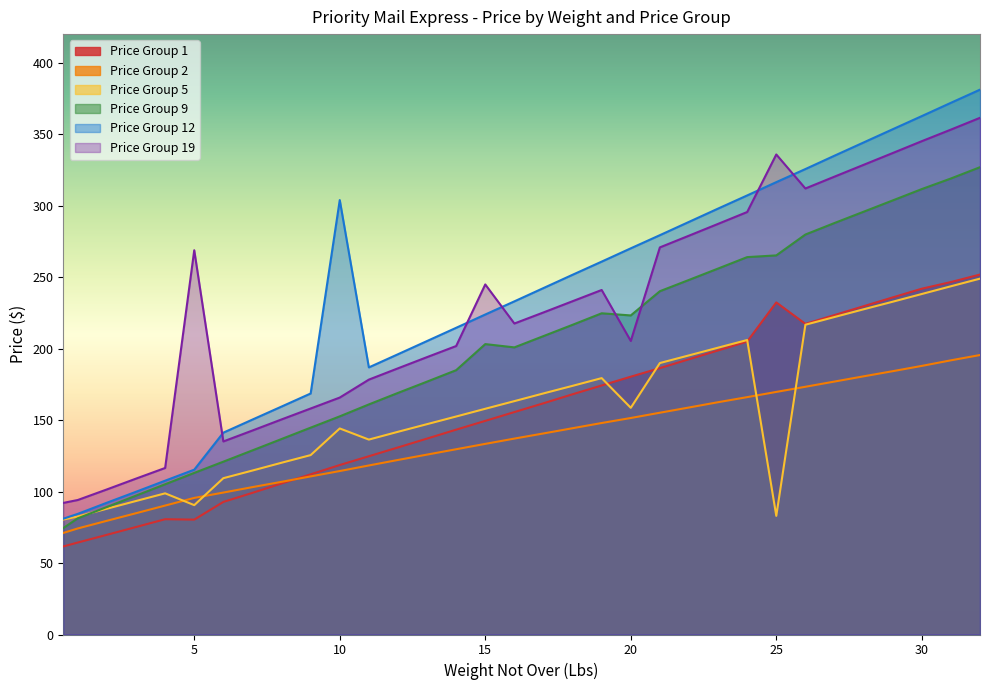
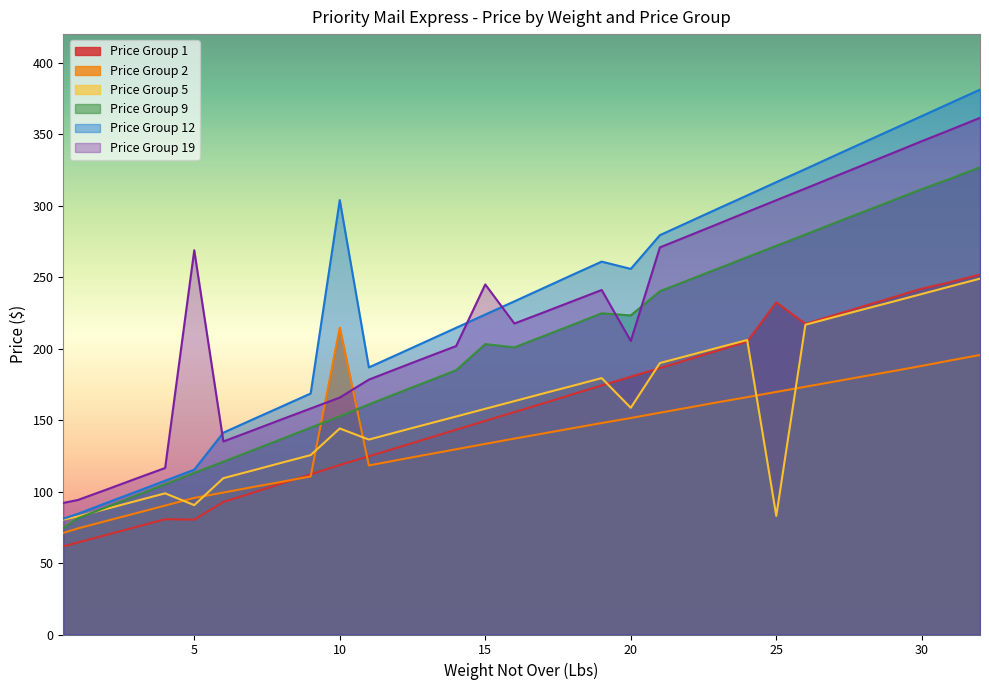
Price Group 2, 10: 114 -> 215
Price Group 12, 20: 270 -> 256
Price Group 9, 25: 265 -> 272
Price Group 19, 25: 336 -> 304
